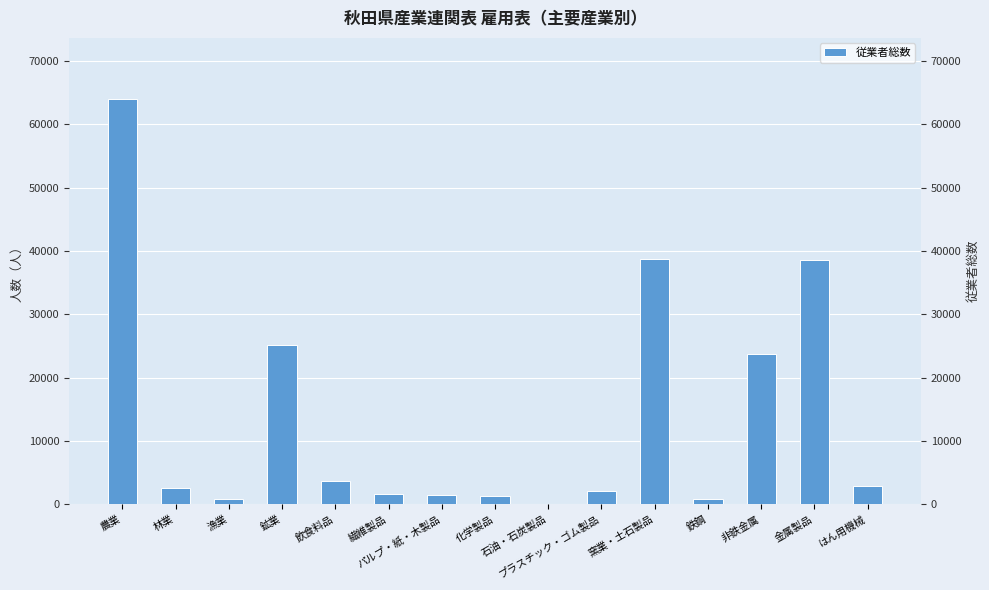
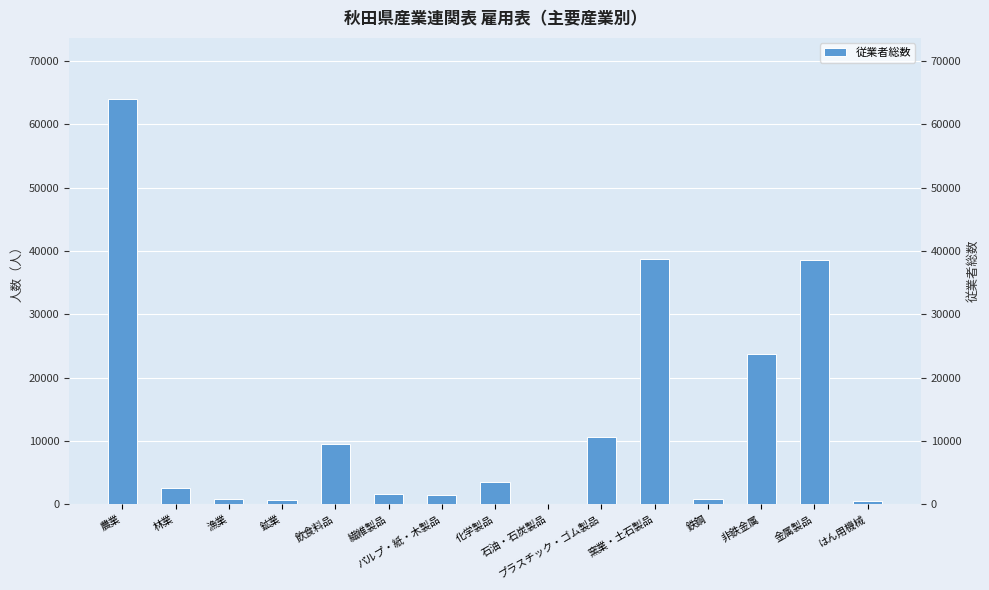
鉱業: 25000 -> 1000
飲食料品: 4000 -> 10000
化学製品: 1000 -> 4000
プラスチック・ゴム製品: 2000 -> 11000
はん用機械: 3000 -> 1000
